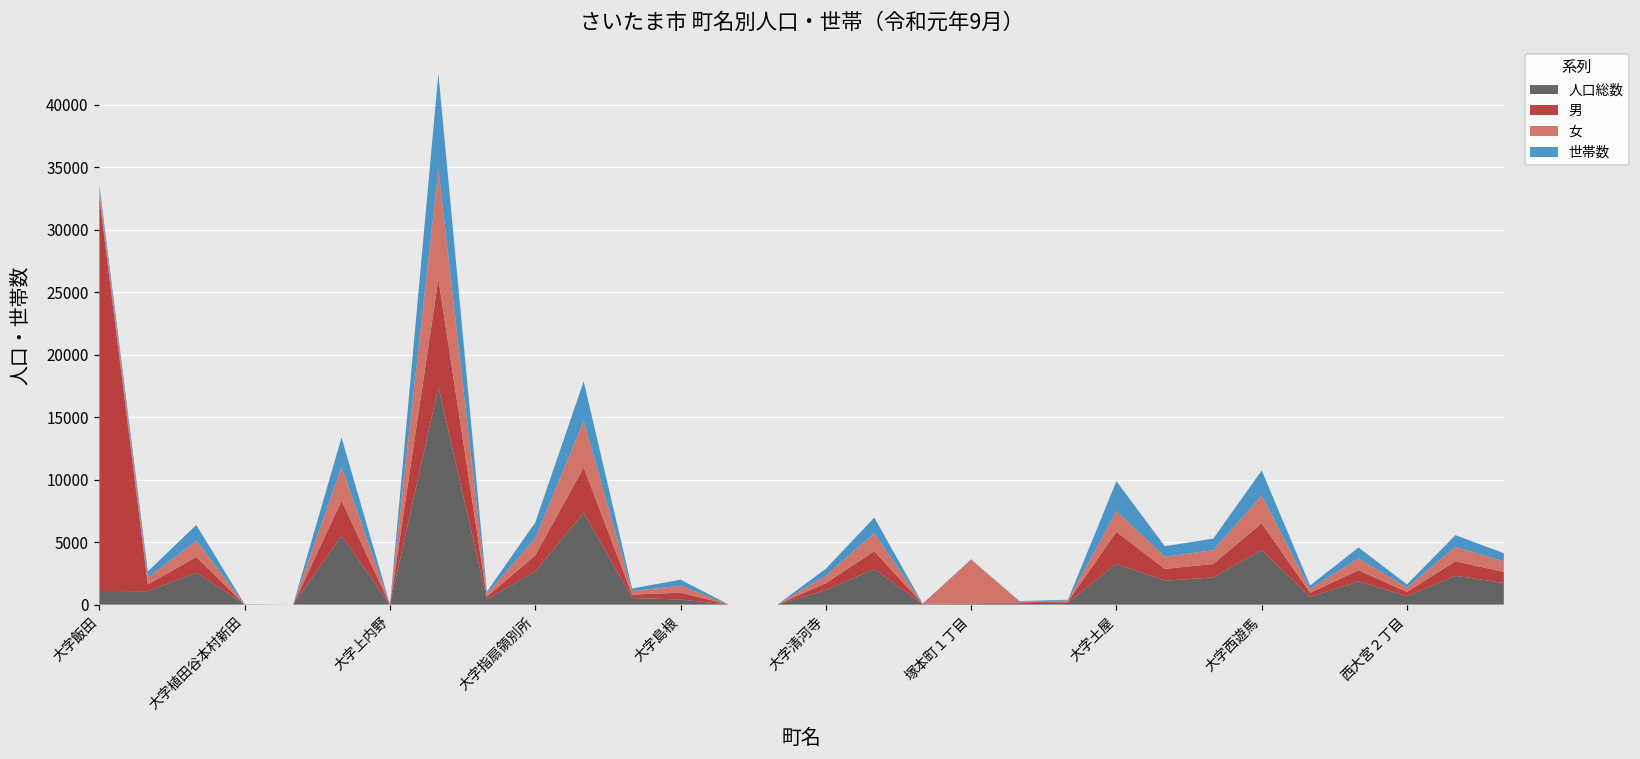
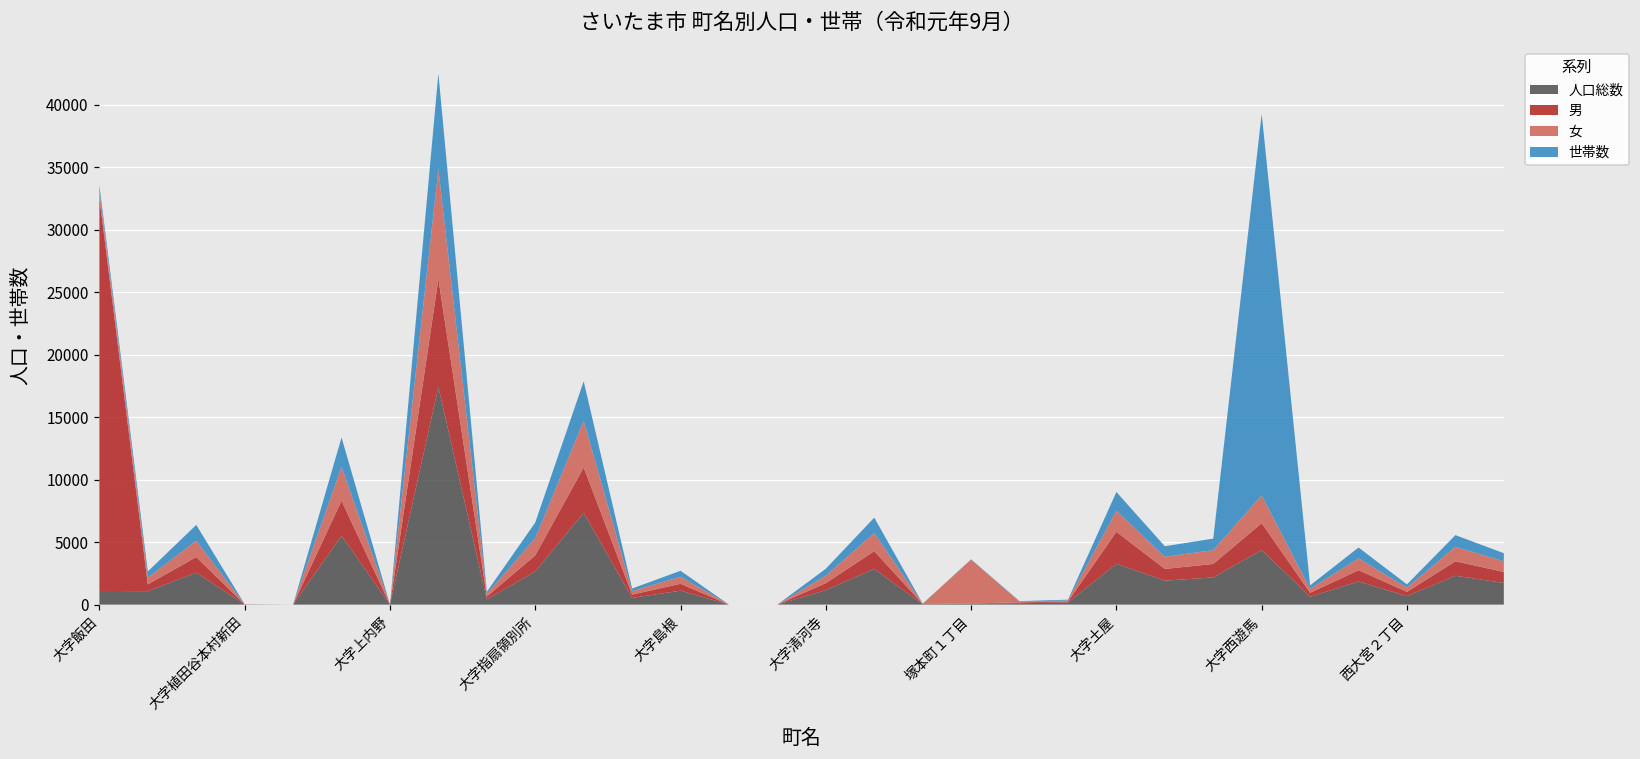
人口総数, 大字島根: 400 -> 1100
世帯数, 大字土屋: 2400 -> 1500
世帯数, 大字西遊馬: 2000 -> 30500
